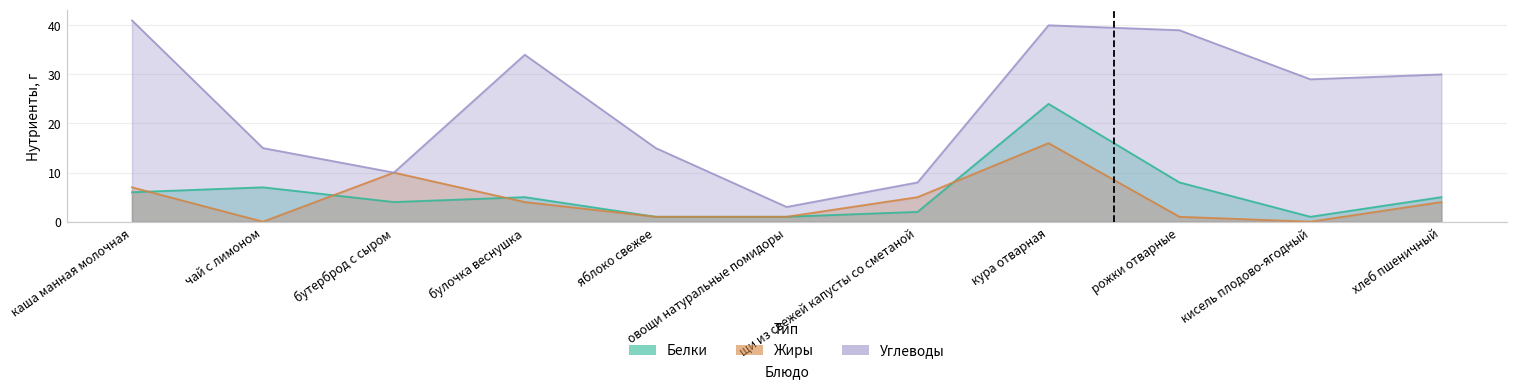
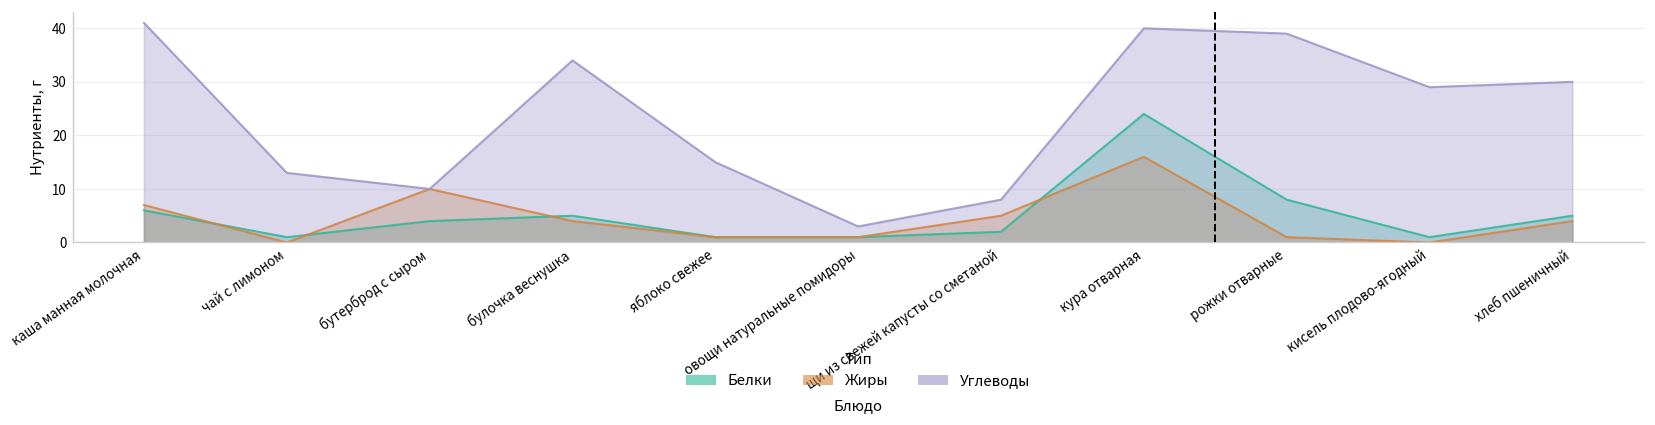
Белки, чай с лимоном: 7 -> 1
Углеводы, чай с лимоном: 15 -> 13
